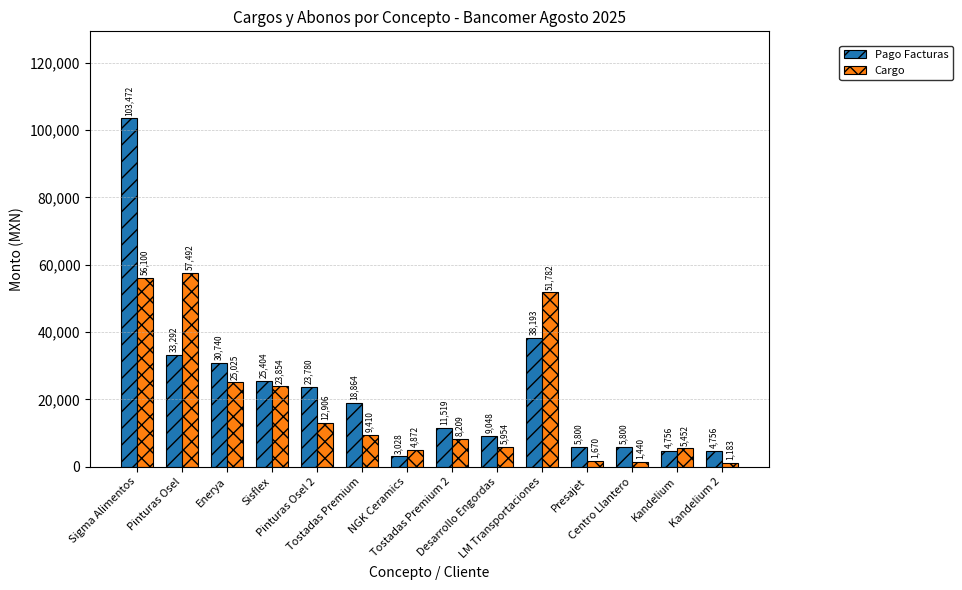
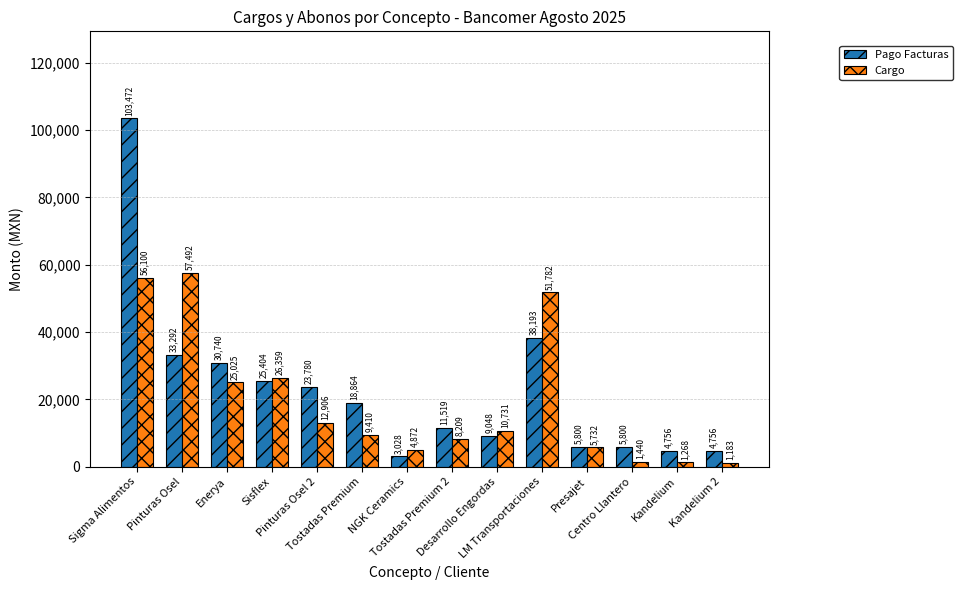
Cargo, Sisflex: 23,854 -> 26,359
Cargo, Desarrollo Engordas: 5,954 -> 10,731
Cargo, Presajet: 1,670 -> 5,732
Cargo, Kandelium: 5,452 -> 1,268
